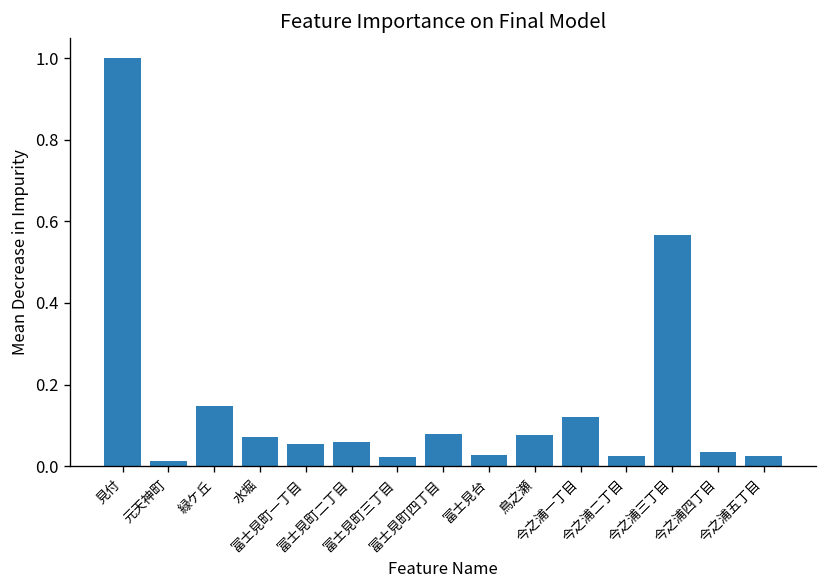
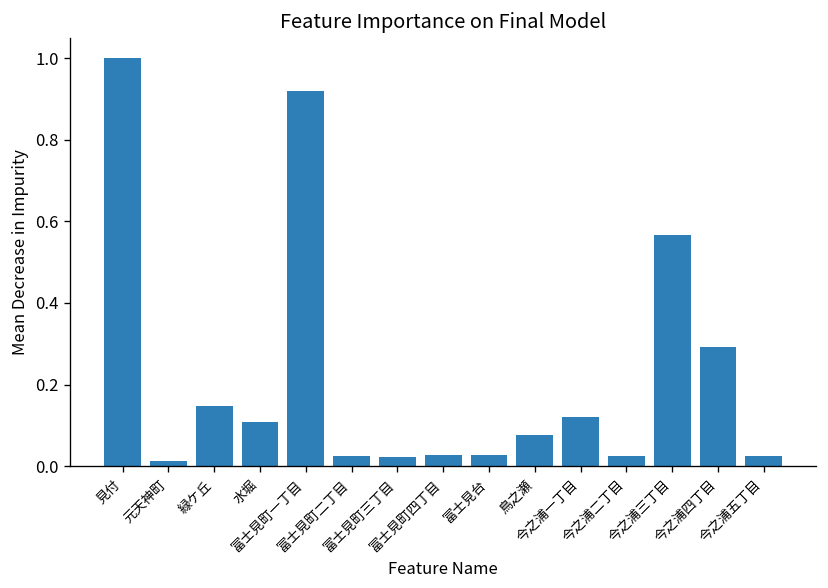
水堀: 0.07 -> 0.11
富士見町一丁目: 0.06 -> 0.92
富士見町二丁目: 0.06 -> 0.02
富士見町四丁目: 0.08 -> 0.03
今之浦四丁目: 0.04 -> 0.29
